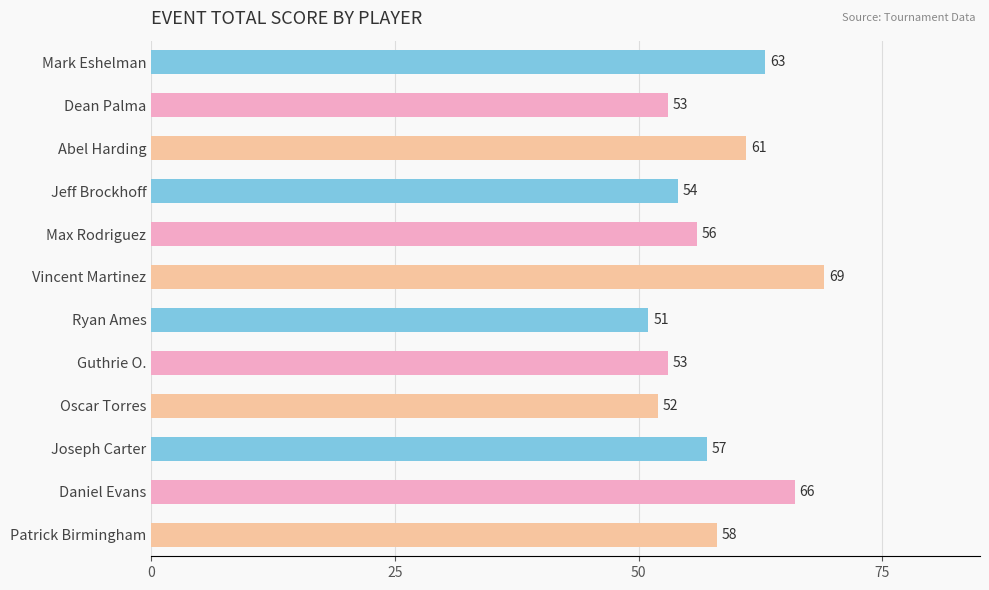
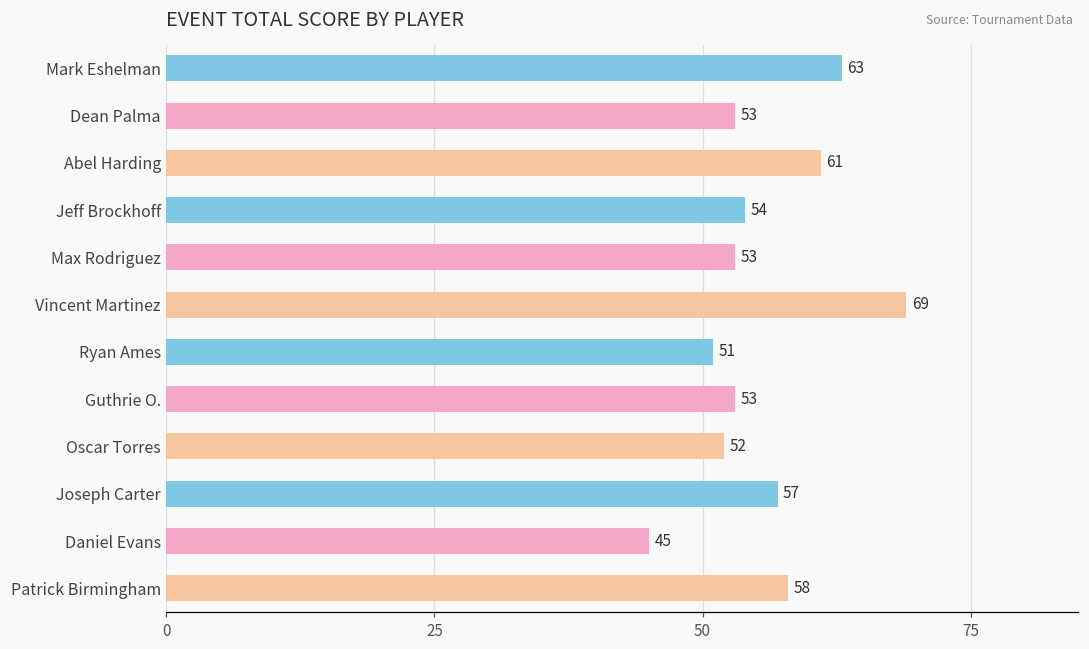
Max Rodriguez: 56 -> 53
Daniel Evans: 66 -> 45
